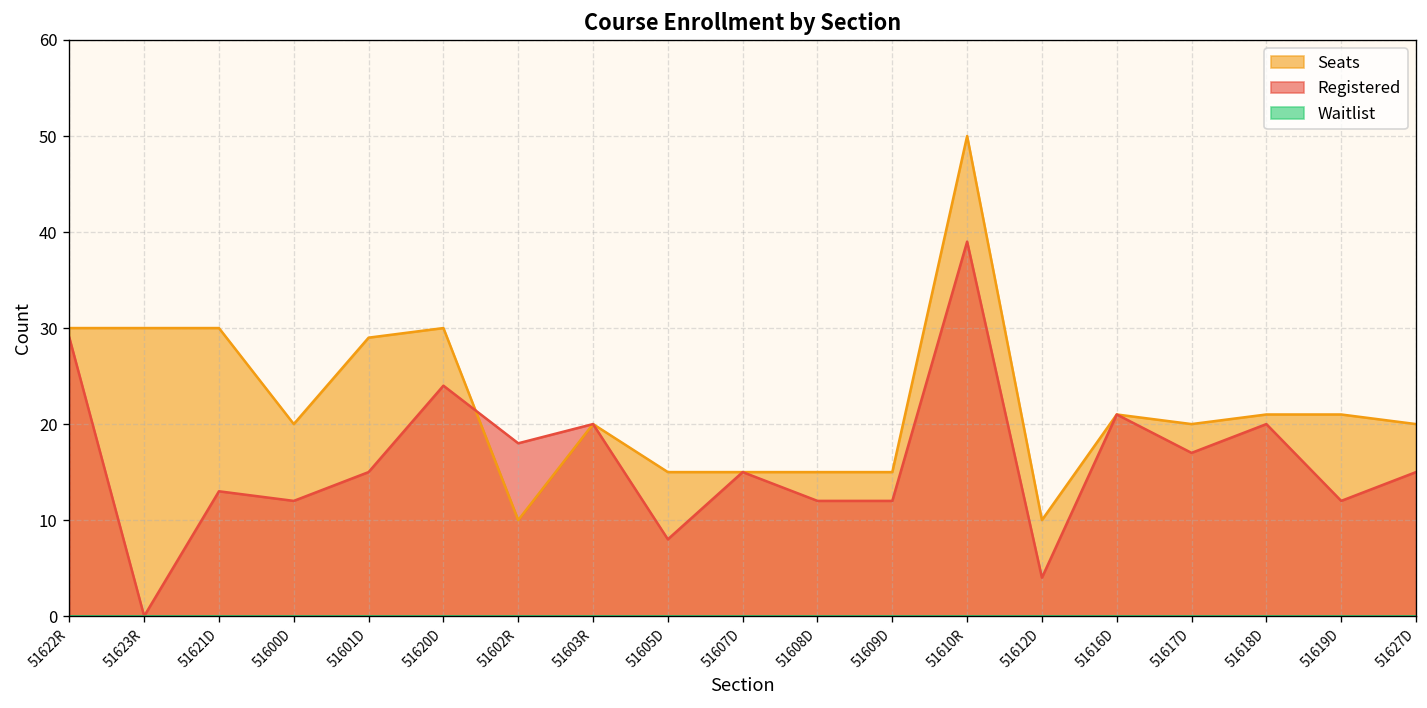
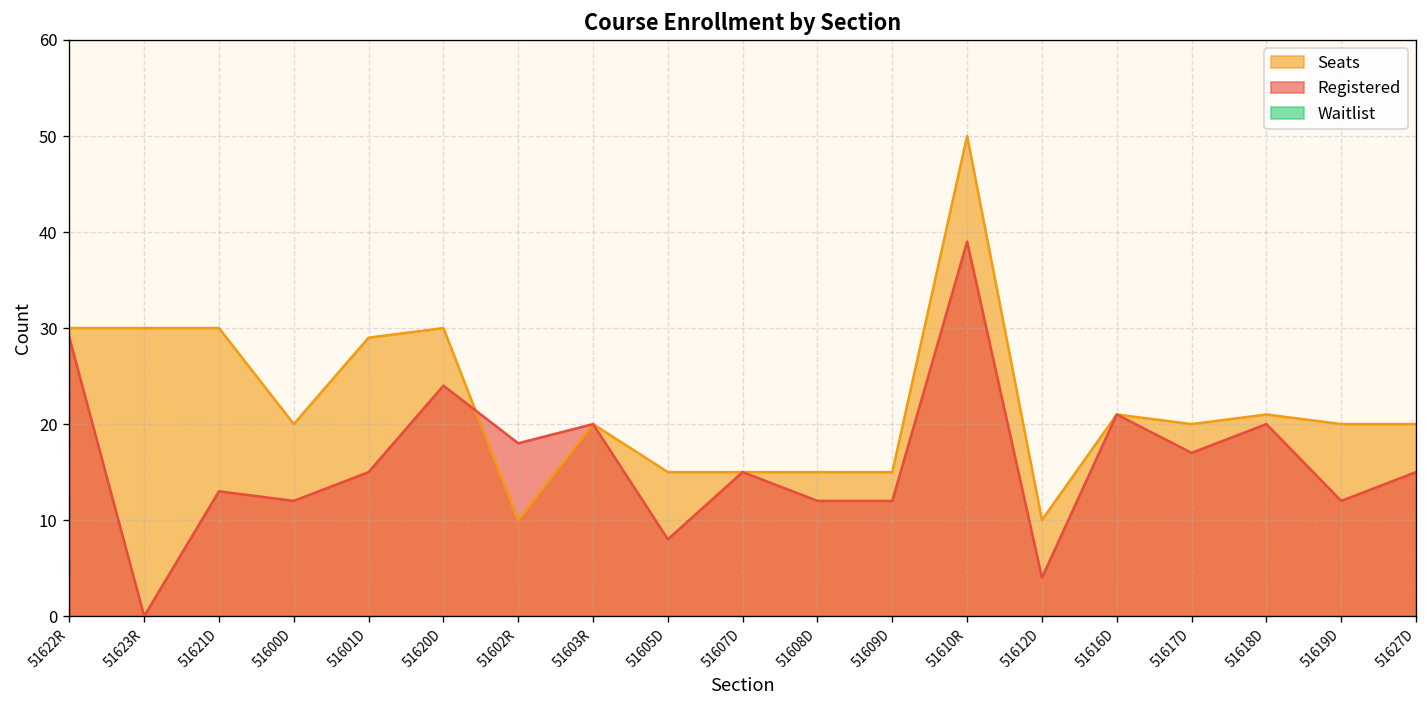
Seats, 51619D: 21 -> 20
